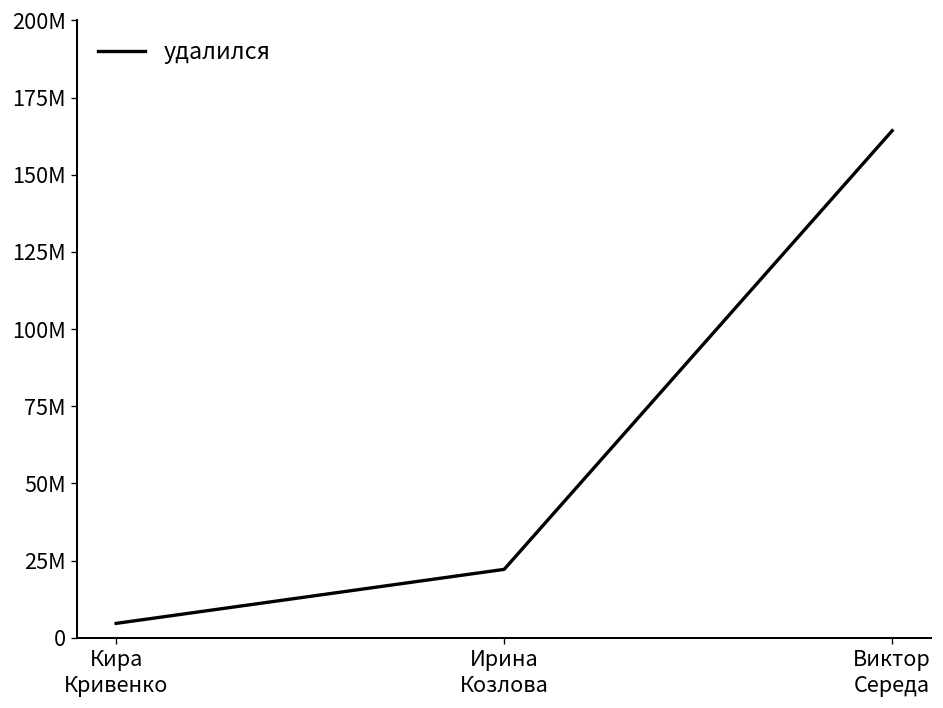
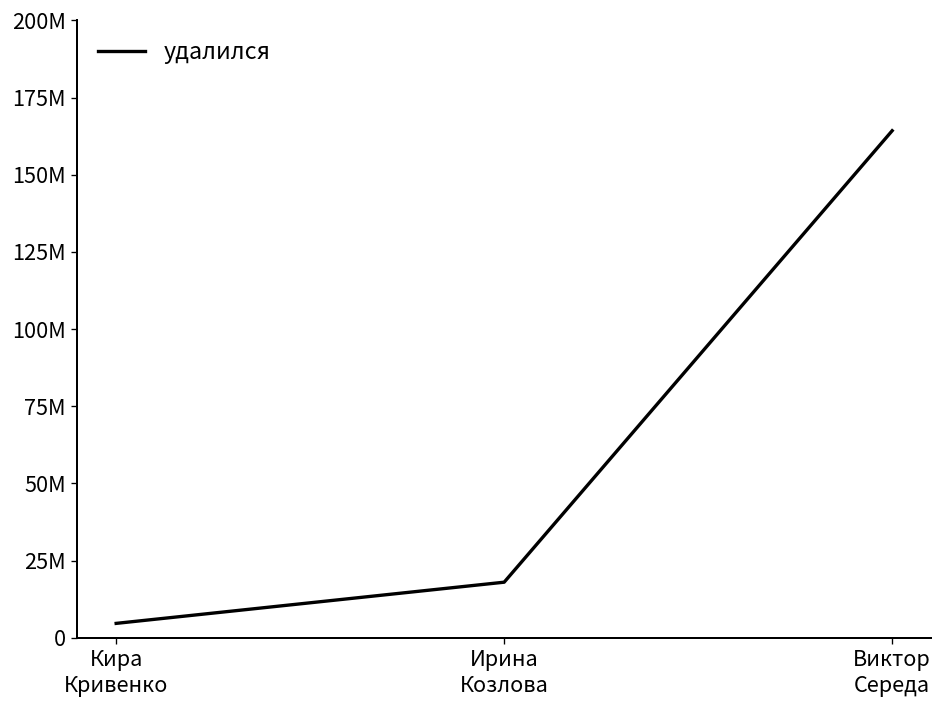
Ирина Козлова: 22000000 -> 18000000
